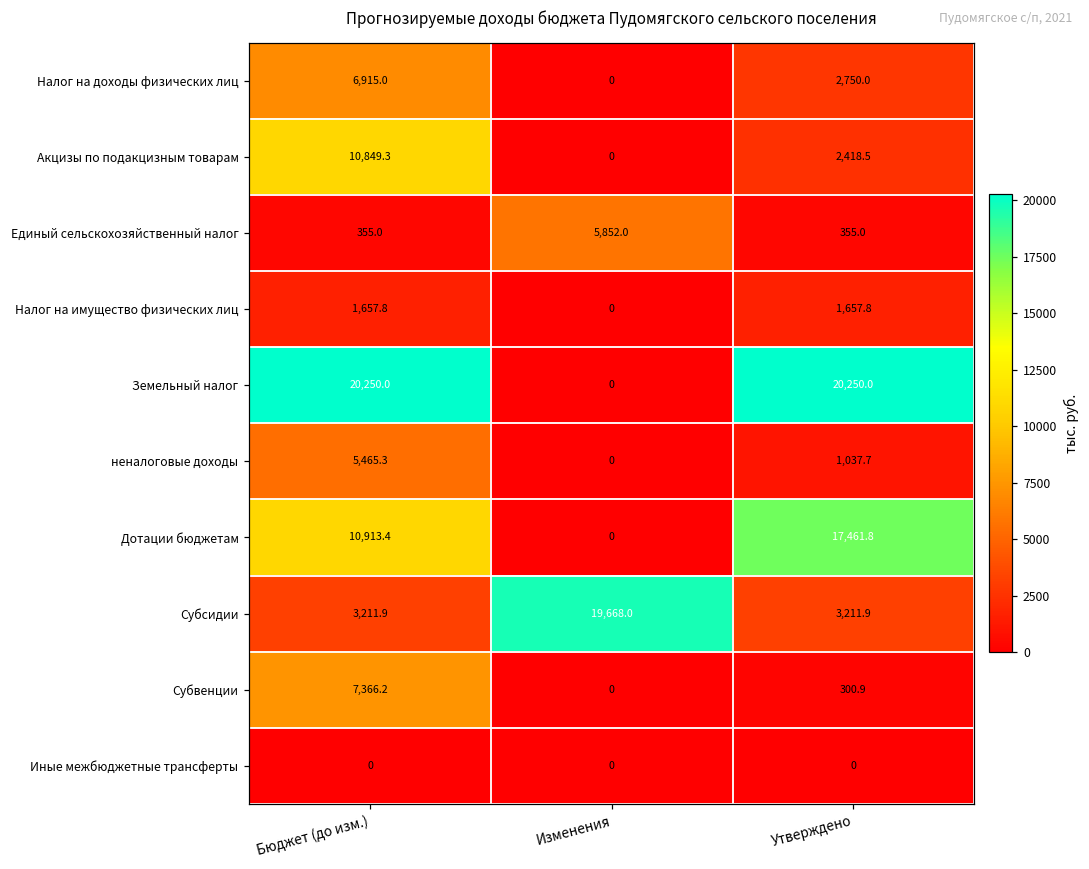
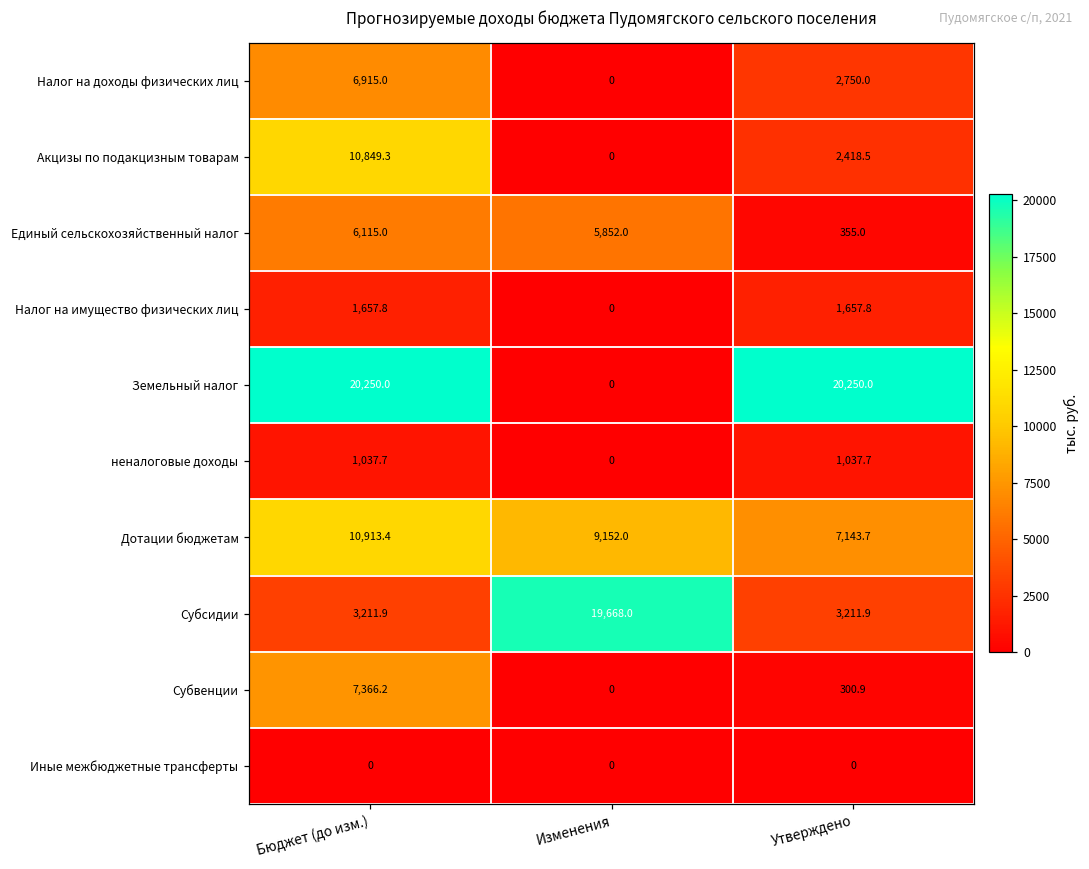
Единый сельскохозяйственный налог, Бюджет (до изм.): 355.0 -> 6,115.0
неналоговые доходы, Бюджет (до изм.): 5,465.3 -> 1,037.7
Дотации бюджетам, Изменения: 0 -> 9,152.0
Дотации бюджетам, Утверждено: 17,461.8 -> 7,143.7
